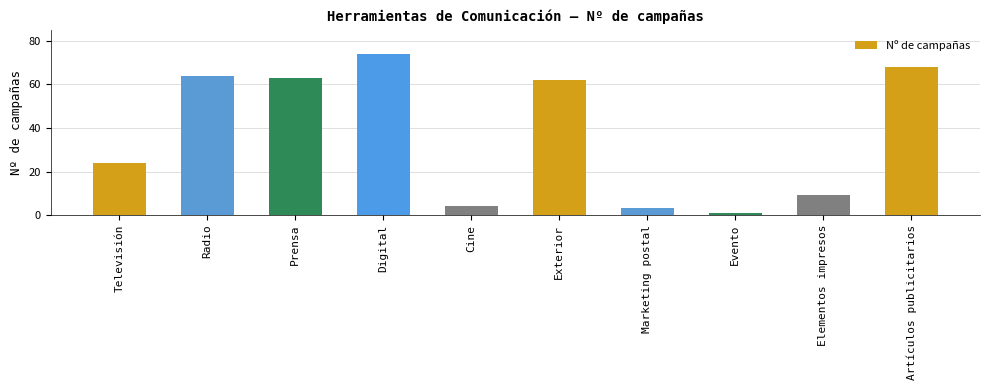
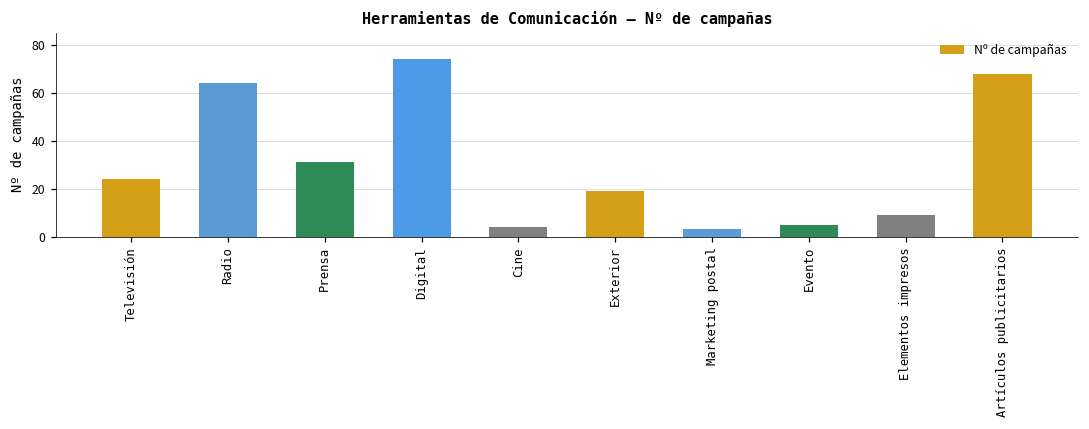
Prensa: 63 -> 31
Exterior: 62 -> 19
Evento: 1 -> 5
